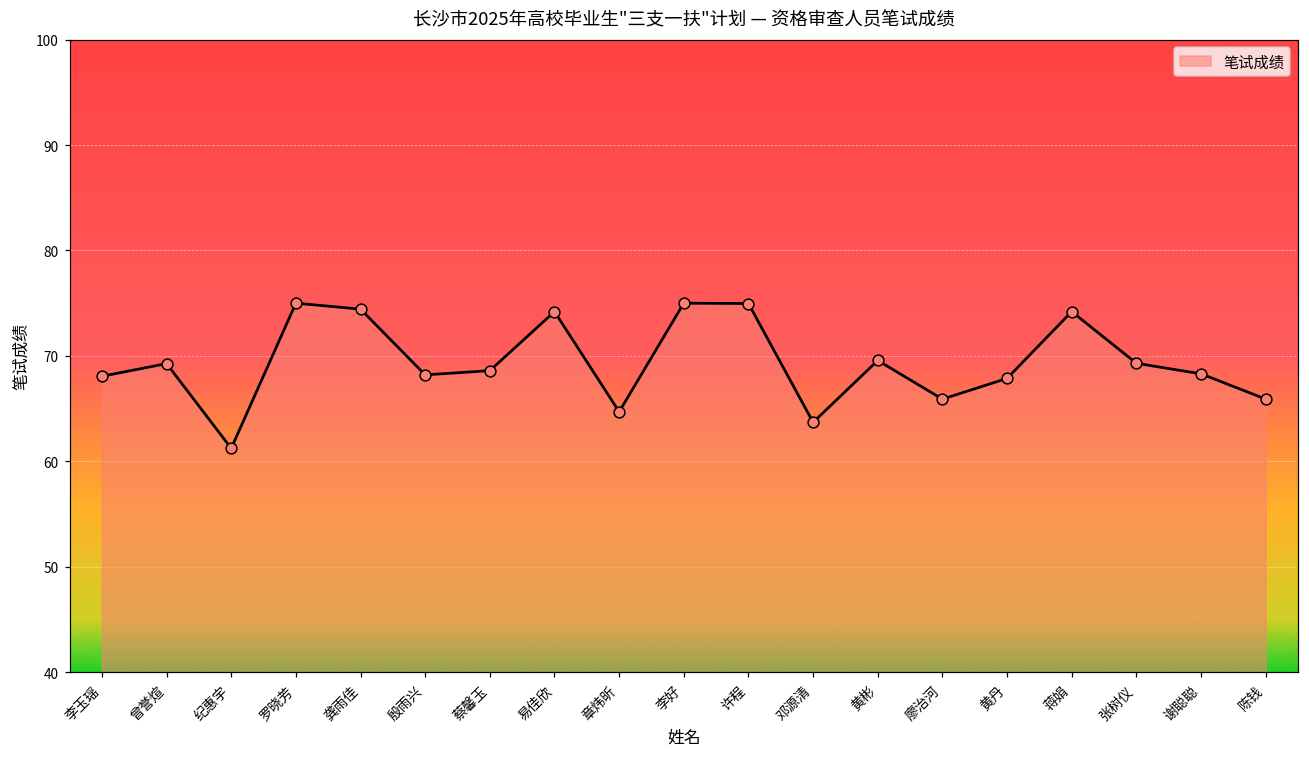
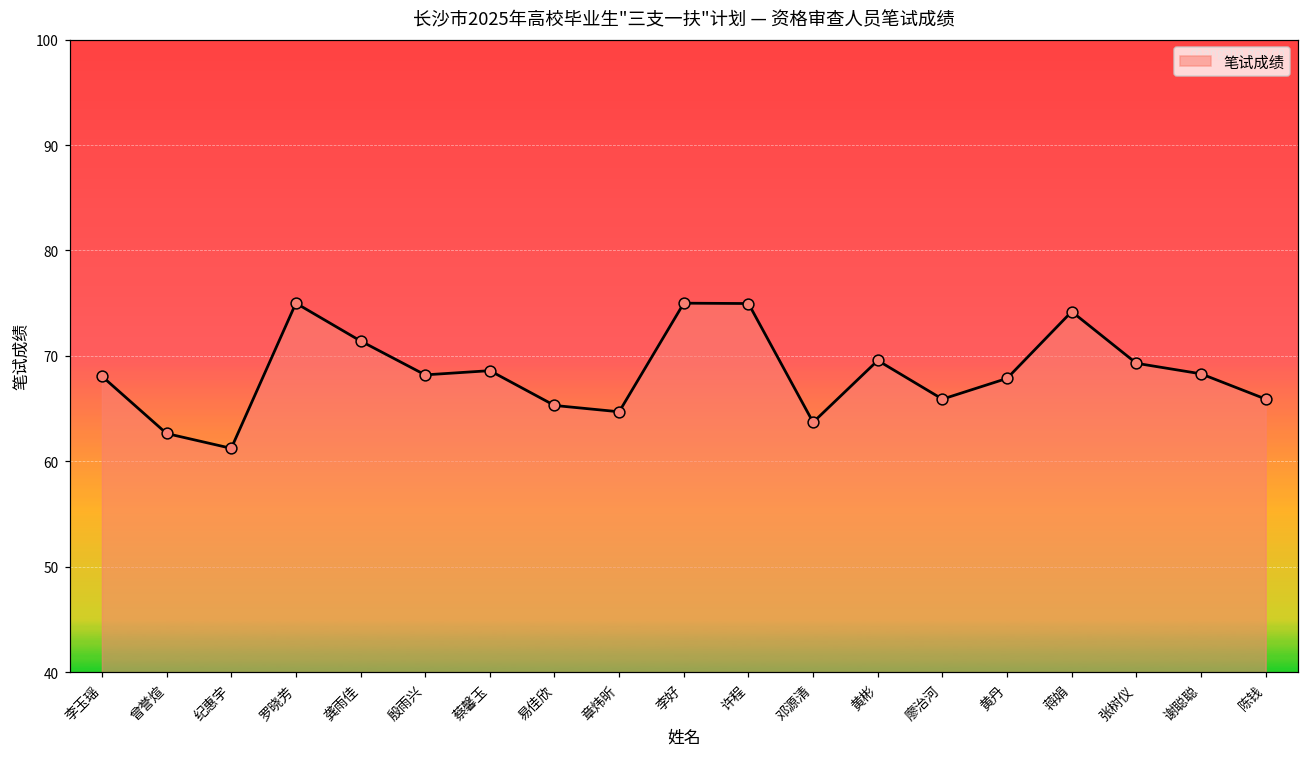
曾誉煊: 69 -> 63
龚雨佳: 74 -> 71
易佳欣: 74 -> 65
